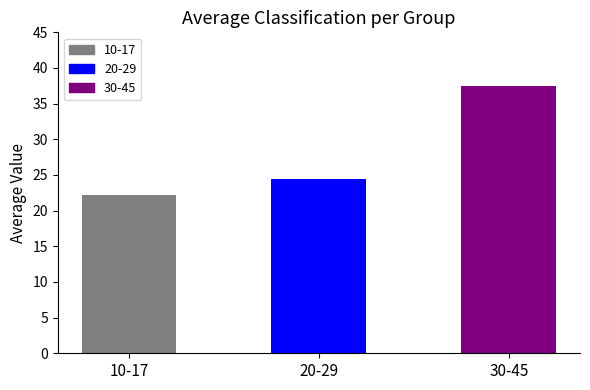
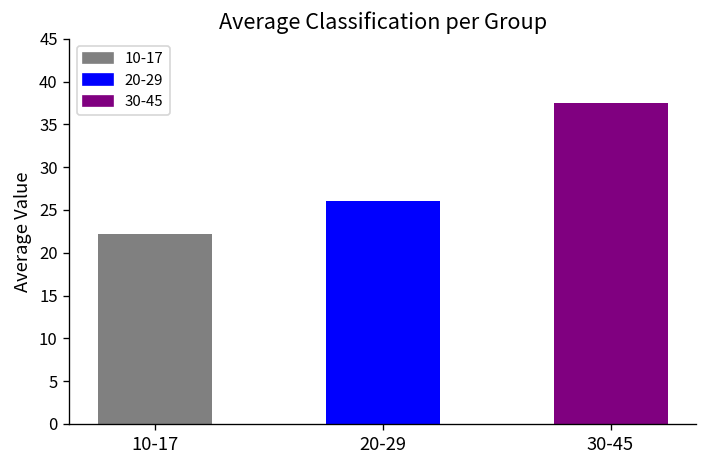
20-29: 25 -> 26
